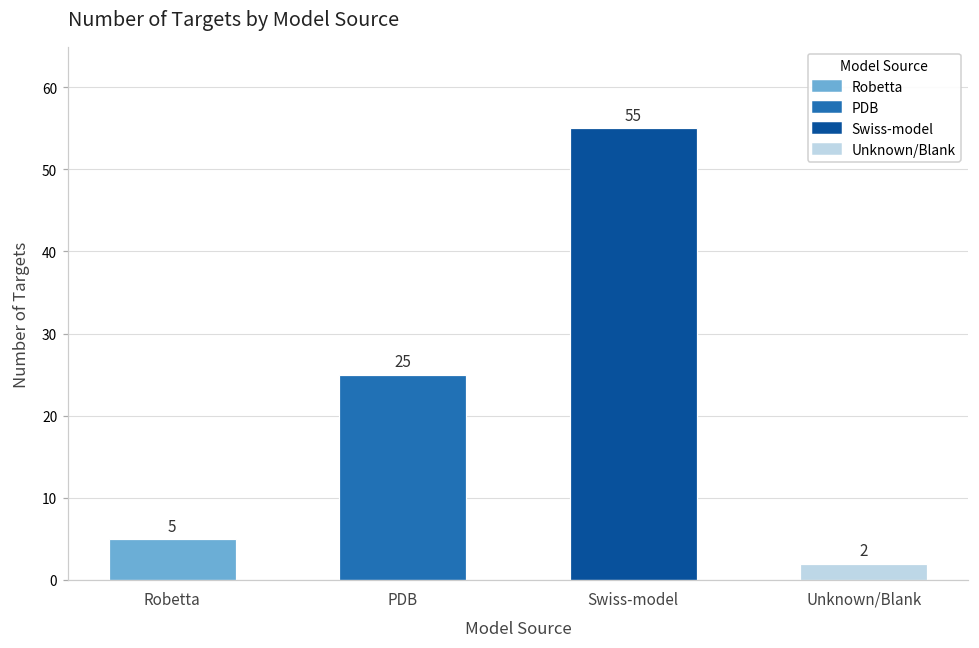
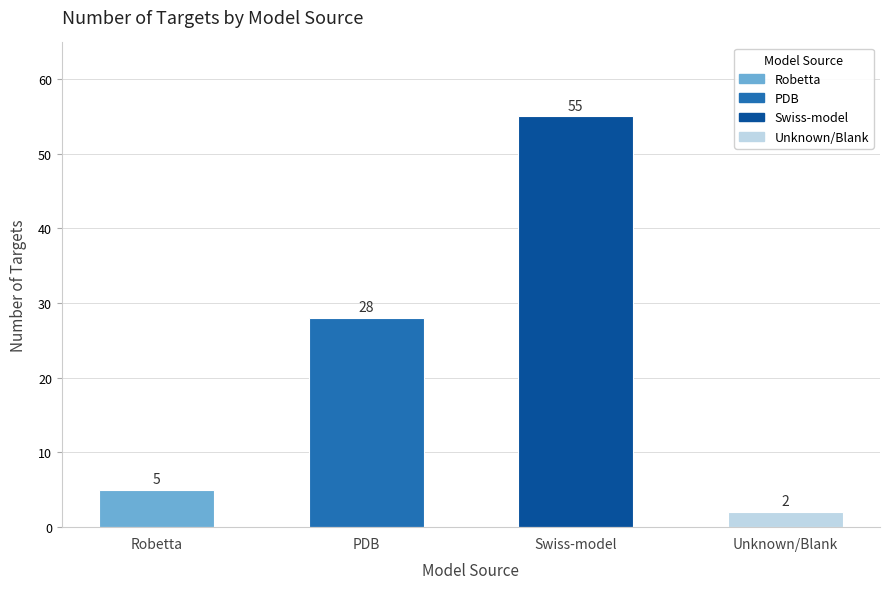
PDB: 25 -> 28
